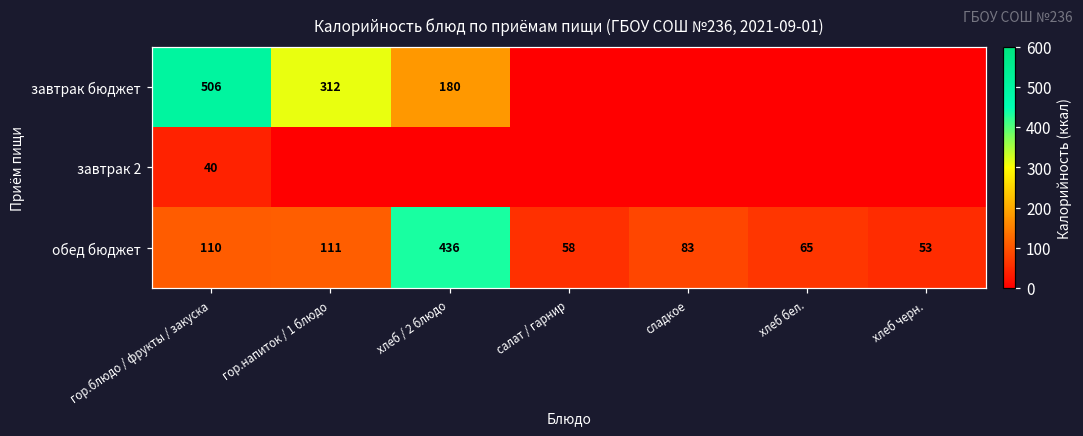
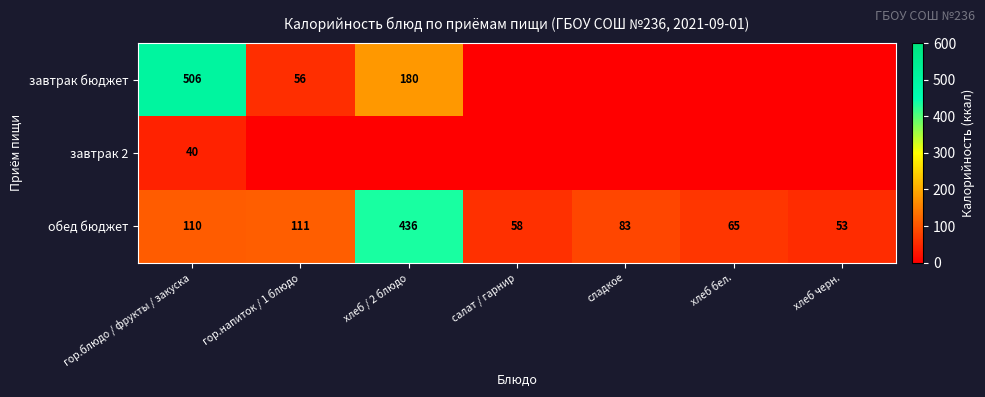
завтрак бюджет, гор.напиток / 1 блюдо: 312 -> 56
